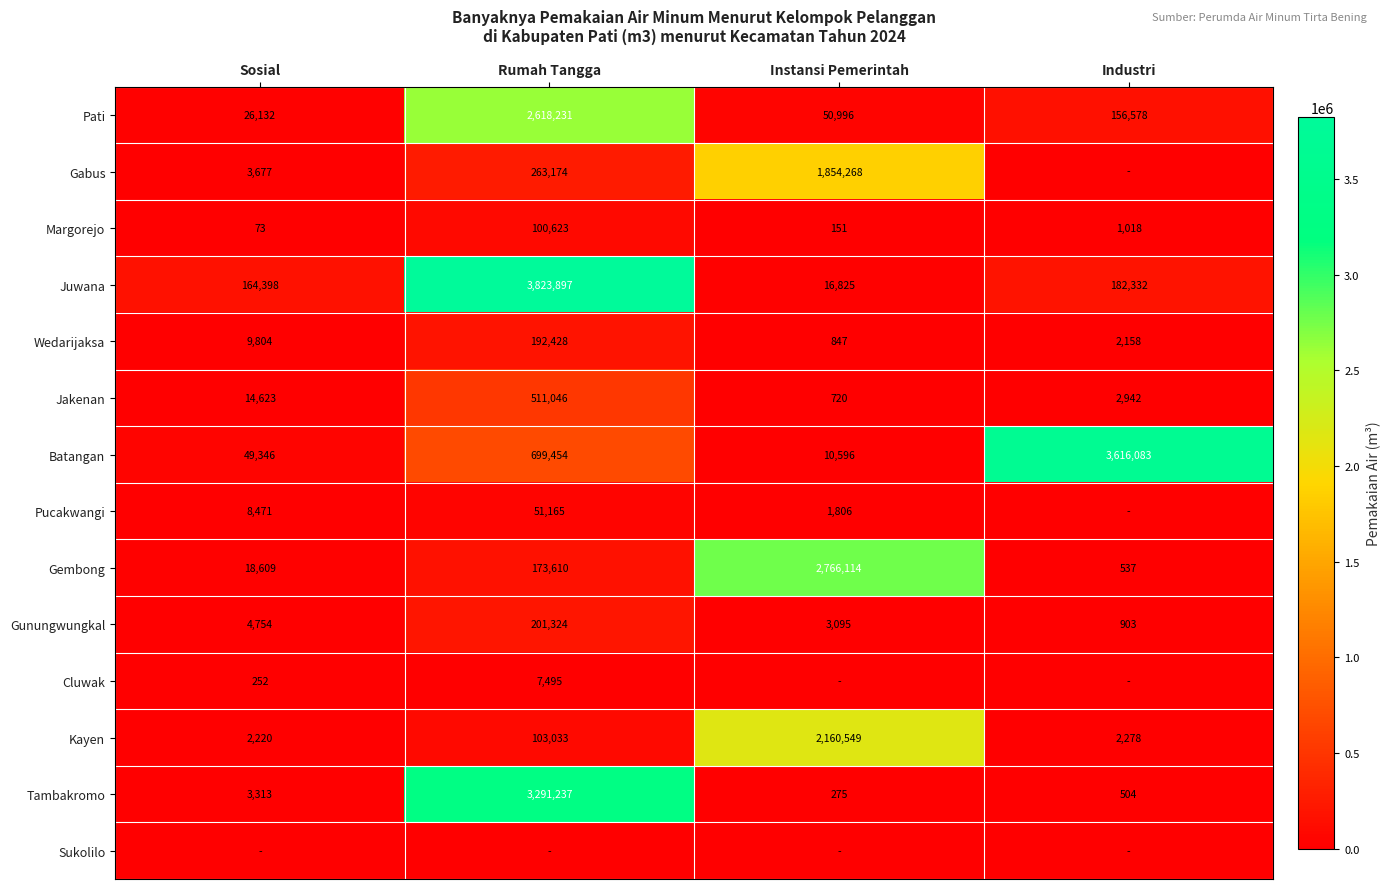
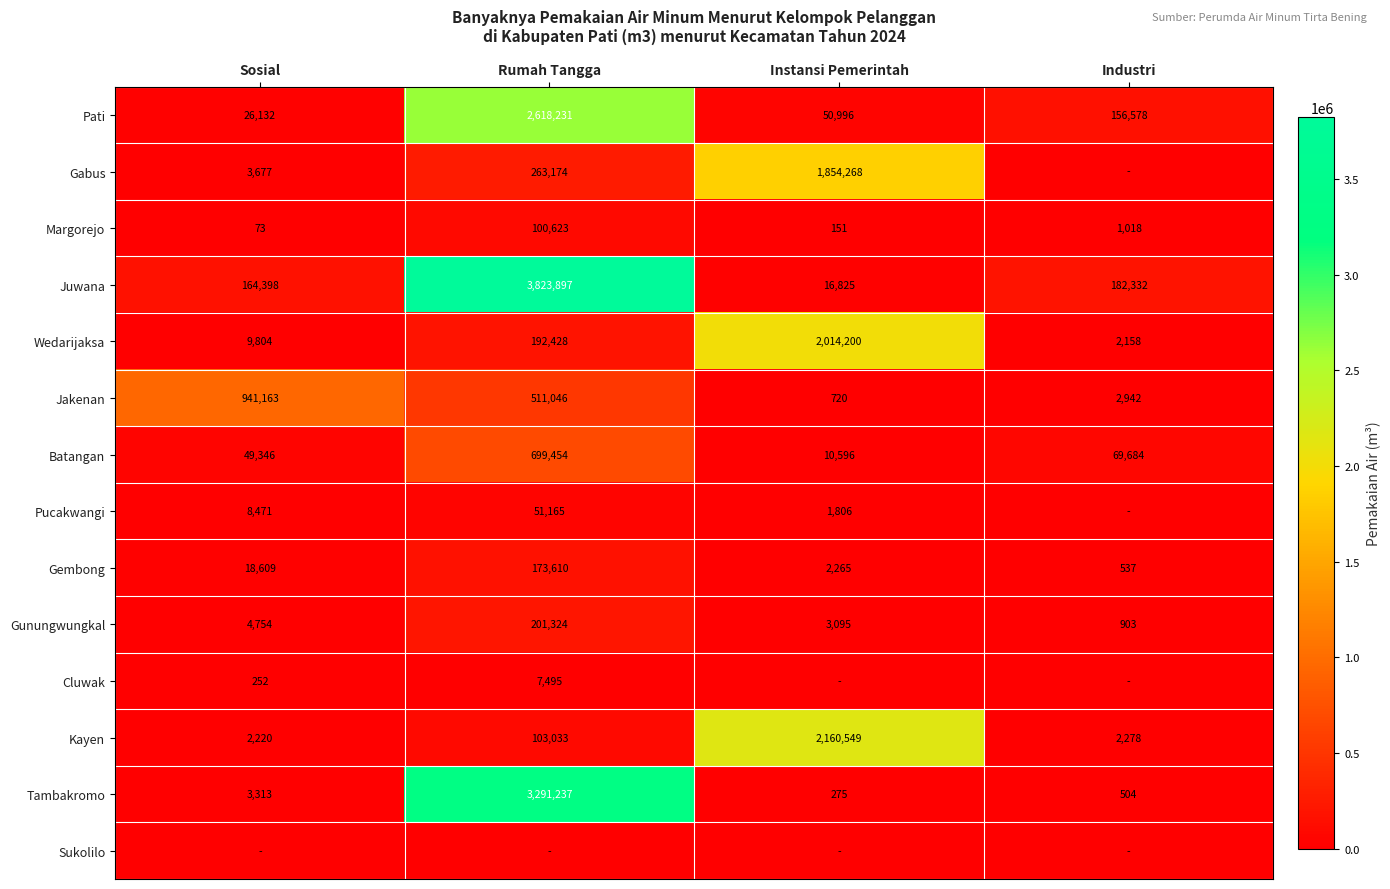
Wedarijaksa, Instansi Pemerintah: 847 -> 2,014,200
Jakenan, Sosial: 14,623 -> 941,163
Batangan, Industri: 3,616,083 -> 69,684
Gembong, Instansi Pemerintah: 2,766,114 -> 2,265
